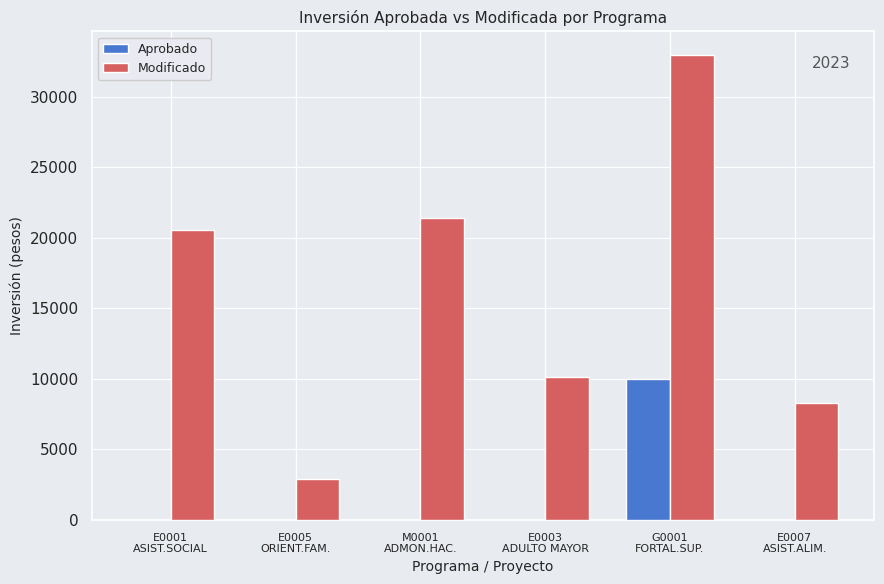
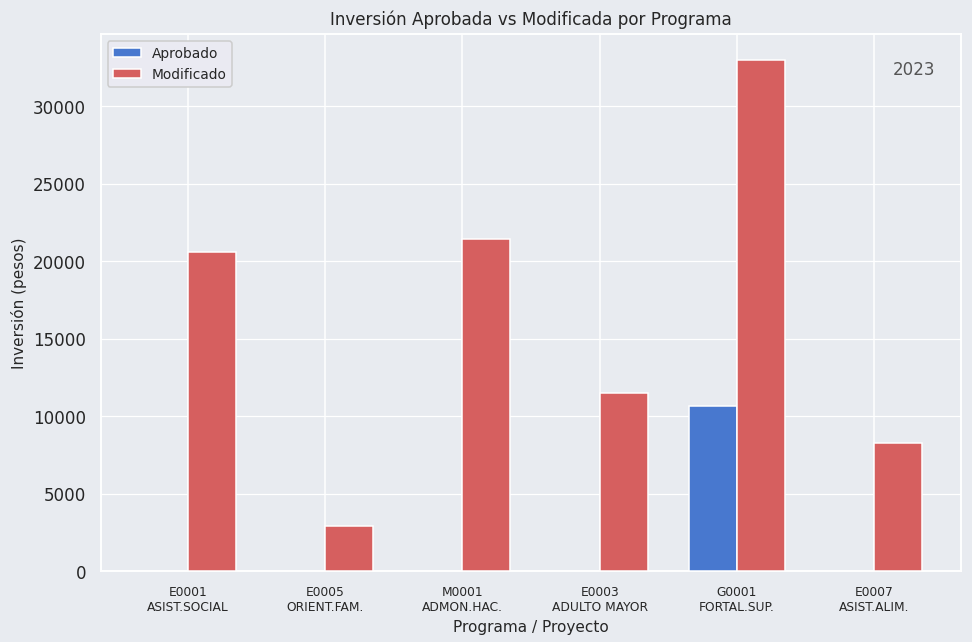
Modificado, E0003 ADULTO MAYOR: 10100 -> 11500
Aprobado, G0001 FORTAL.SUP.: 10000 -> 10700
